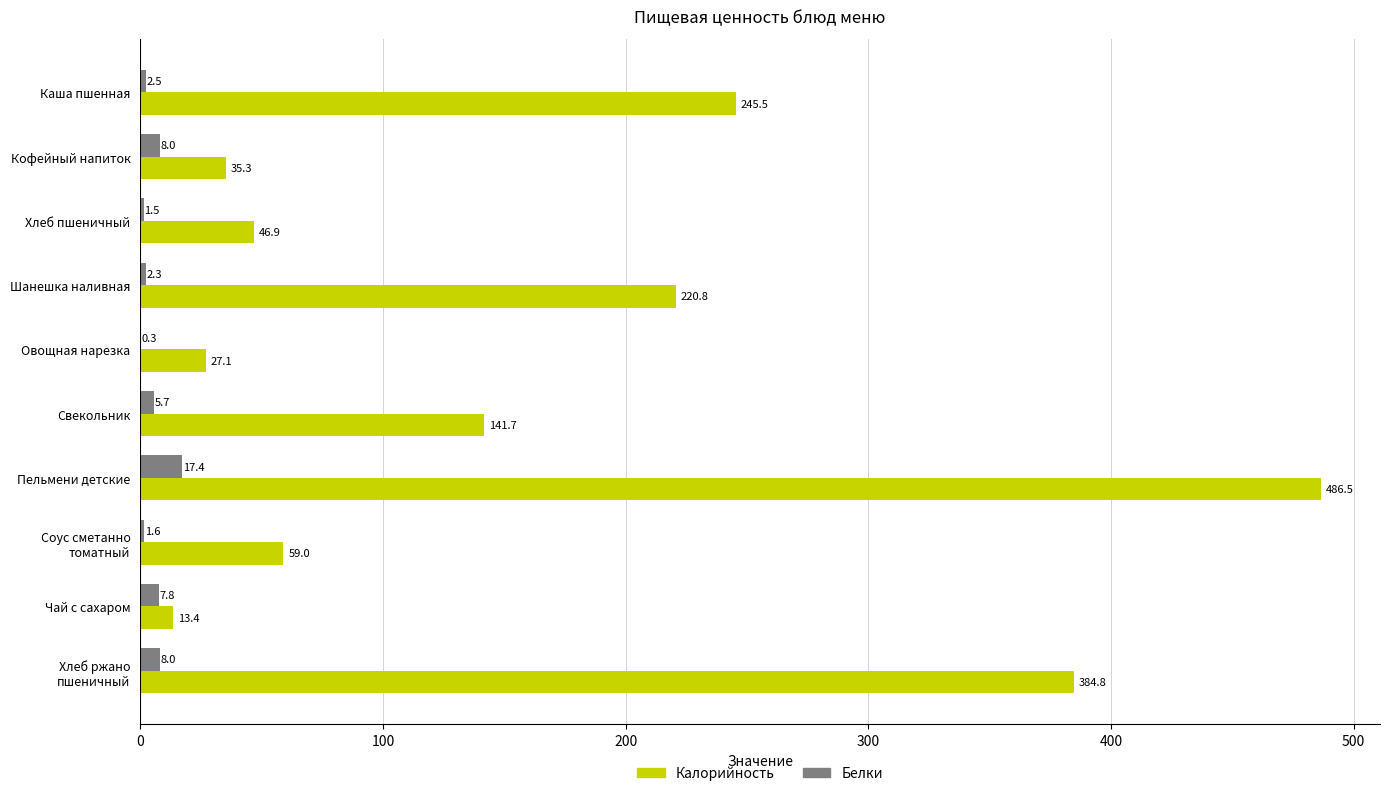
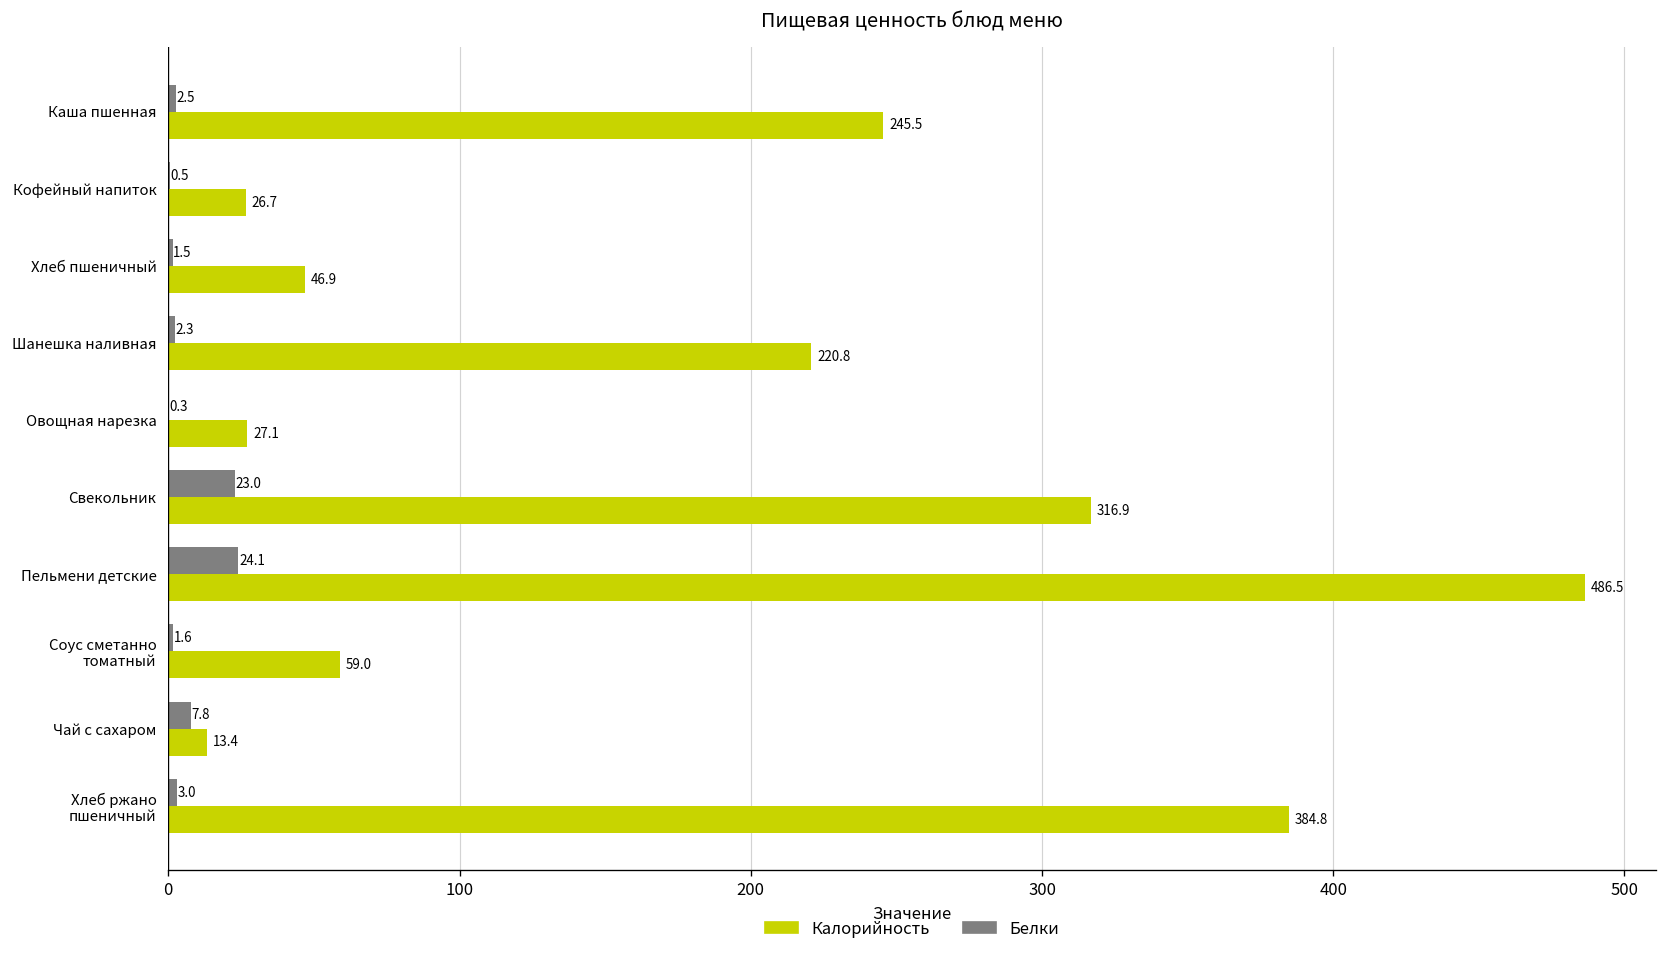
Белки, Кофейный напиток: 8.0 -> 0.5
Калорийность, Кофейный напиток: 35.3 -> 26.7
Белки, Свекольник: 5.7 -> 23.0
Калорийность, Свекольник: 141.7 -> 316.9
Белки, Пельмени детские: 17.4 -> 24.1
Белки, Хлеб ржано пшеничный: 8.0 -> 3.0
